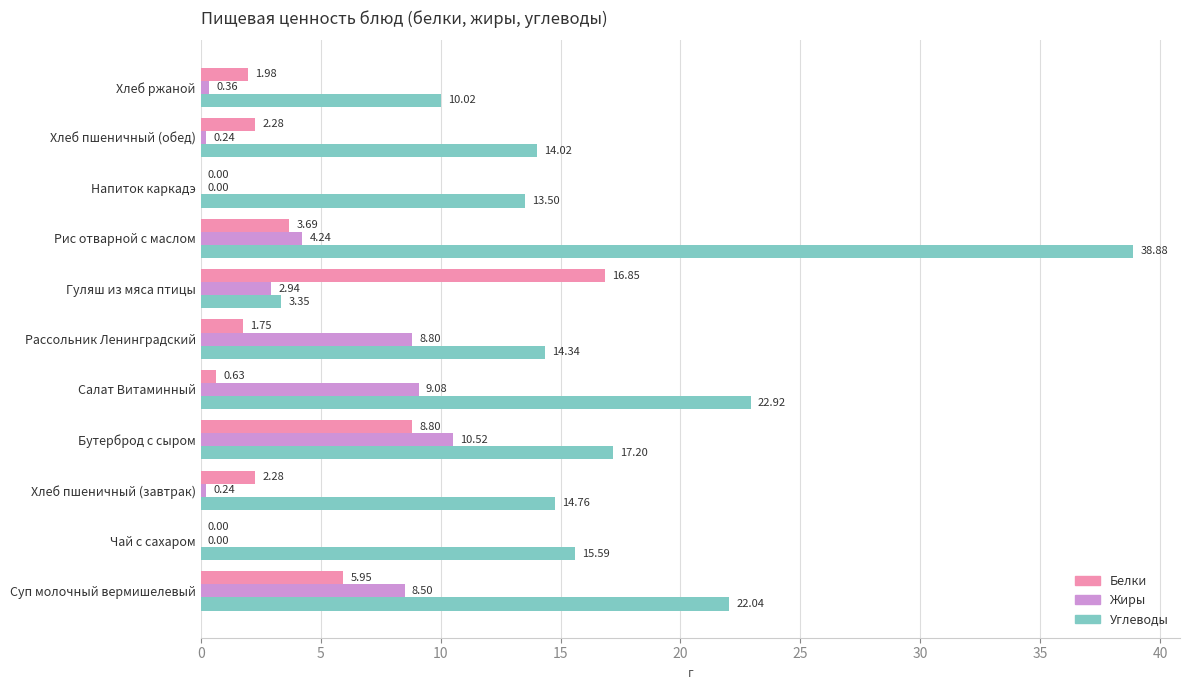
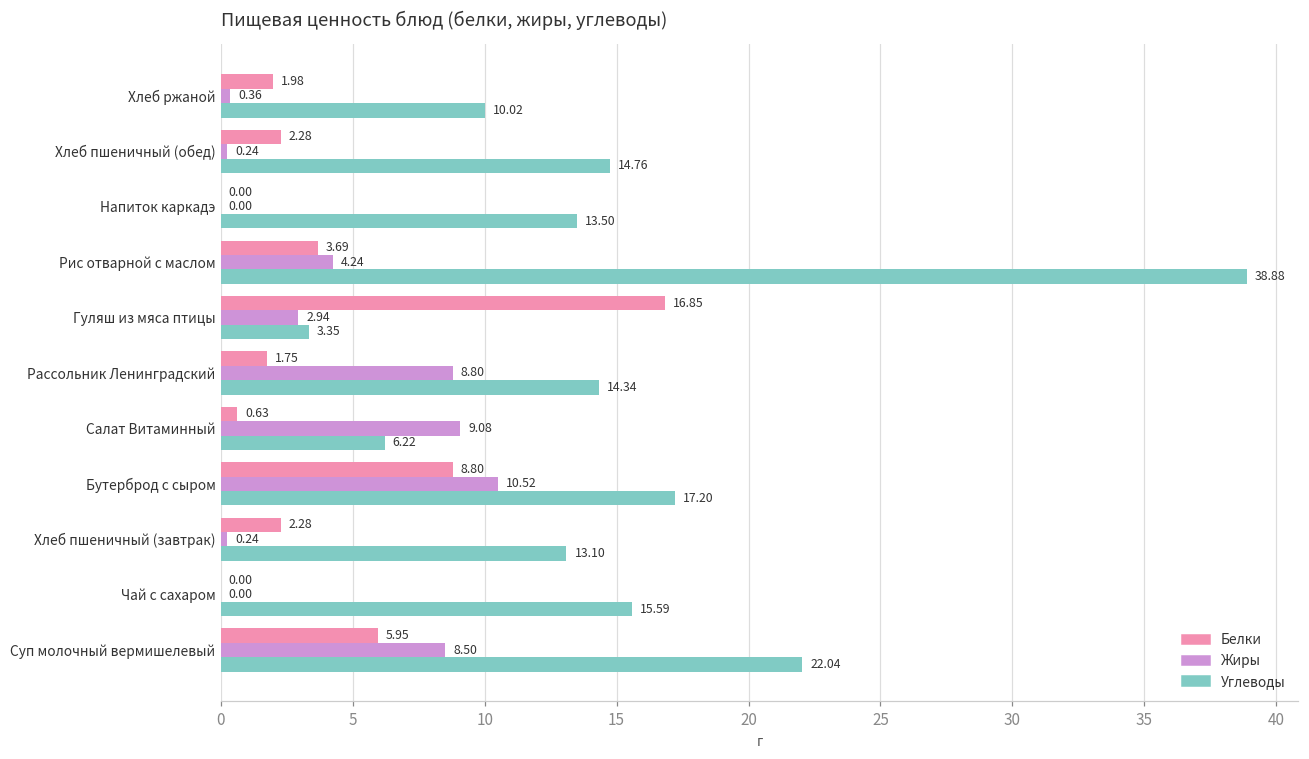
Углеводы, Хлеб пшеничный (обед): 14.02 -> 14.76
Углеводы, Салат Витаминный: 22.92 -> 6.22
Углеводы, Хлеб пшеничный (завтрак): 14.76 -> 13.10
